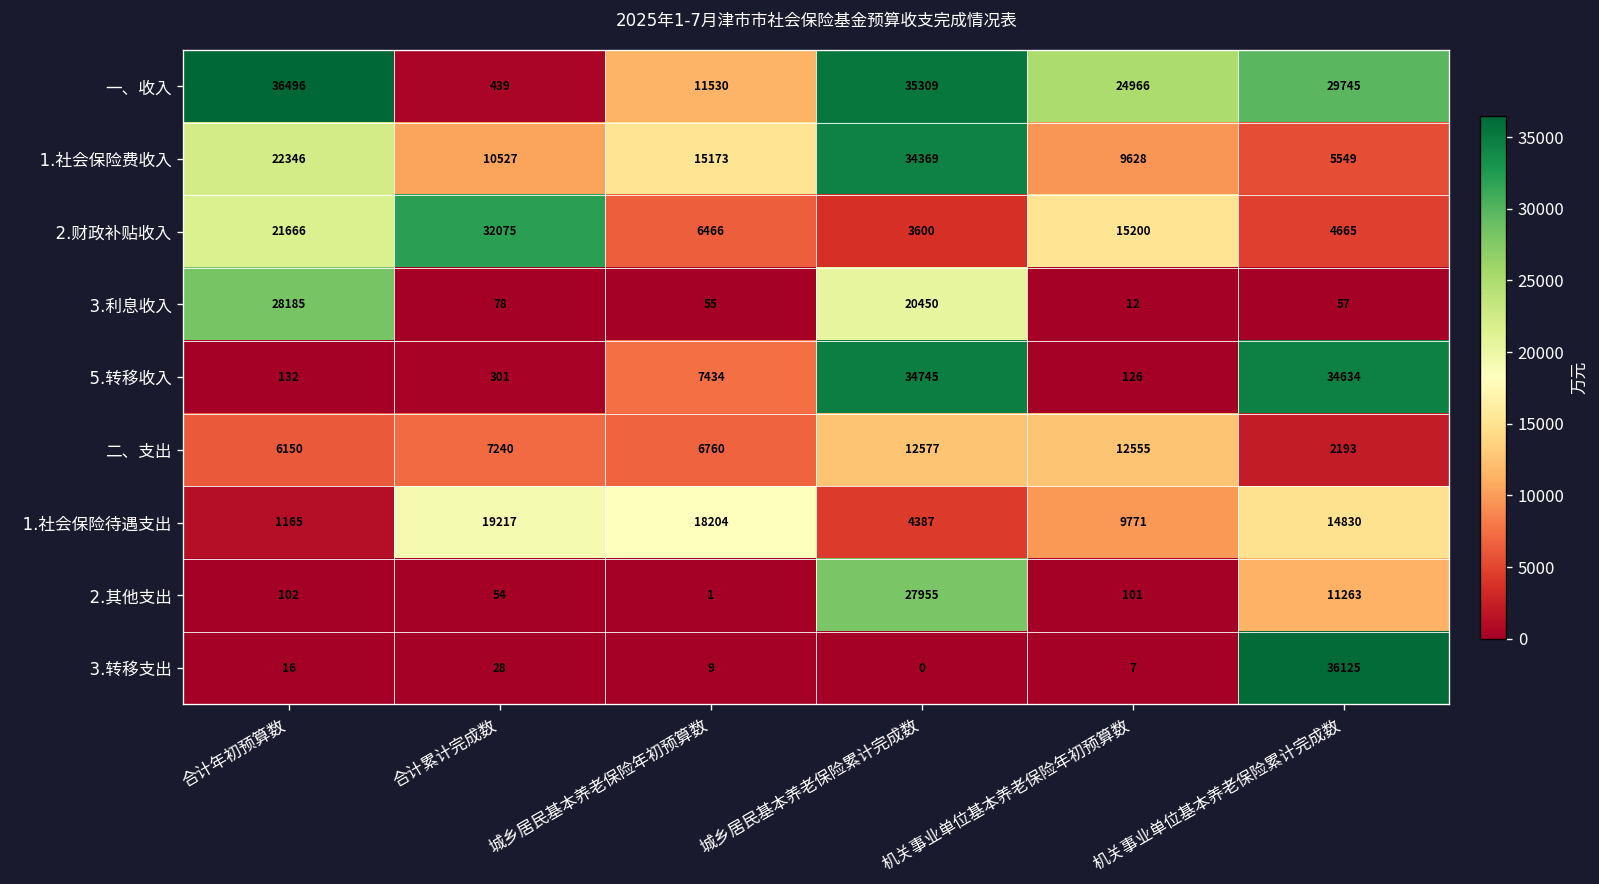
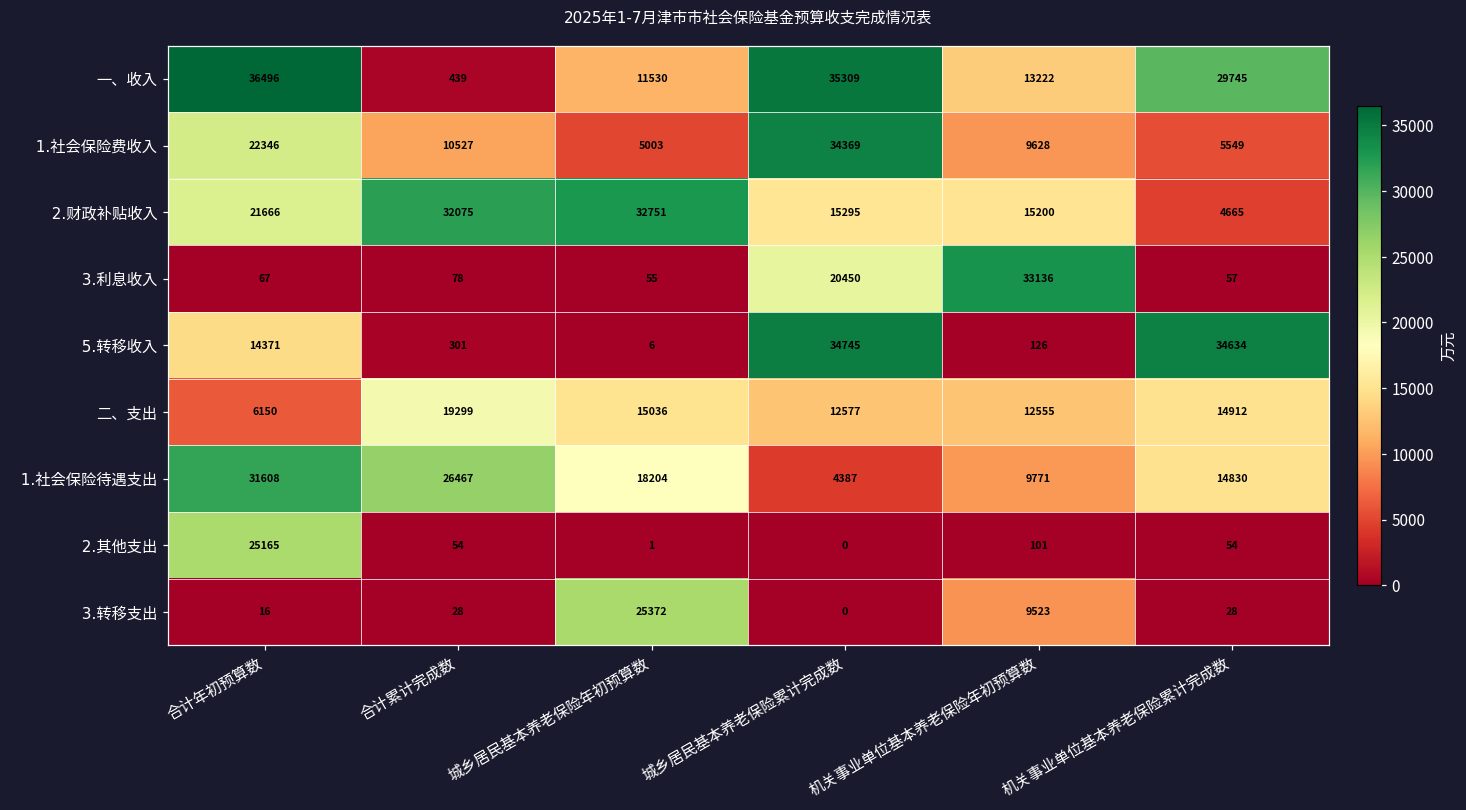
一、收入, 机关事业单位基本养老保险年初预算数: 24966 -> 13222
1.社会保险费收入, 城乡居民基本养老保险年初预算数: 15173 -> 5003
2.财政补贴收入, 城乡居民基本养老保险年初预算数: 6466 -> 32751
2.财政补贴收入, 城乡居民基本养老保险累计完成数: 3600 -> 15295
3.利息收入, 合计年初预算数: 28185 -> 67
3.利息收入, 机关事业单位基本养老保险年初预算数: 12 -> 33136
5.转移收入, 合计年初预算数: 132 -> 14371
5.转移收入, 城乡居民基本养老保险年初预算数: 7434 -> 6
二、支出, 合计累计完成数: 7240 -> 19299
二、支出, 城乡居民基本养老保险年初预算数: 6760 -> 15036
二、支出, 机关事业单位基本养老保险累计完成数: 2193 -> 14912
1.社会保险待遇支出, 合计年初预算数: 1165 -> 31608
1.社会保险待遇支出, 合计累计完成数: 19217 -> 26467
2.其他支出, 合计年初预算数: 102 -> 25165
2.其他支出, 城乡居民基本养老保险累计完成数: 27955 -> 0
2.其他支出, 机关事业单位基本养老保险累计完成数: 11263 -> 54
3.转移支出, 城乡居民基本养老保险年初预算数: 9 -> 25372
3.转移支出, 机关事业单位基本养老保险年初预算数: 7 -> 9523
3.转移支出, 机关事业单位基本养老保险累计完成数: 36125 -> 28
